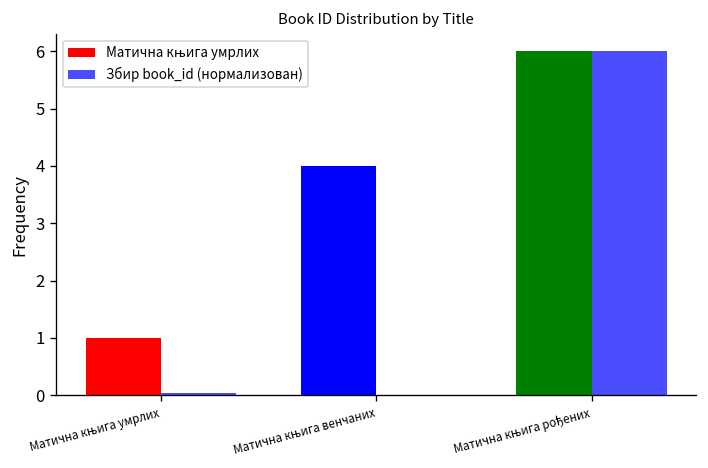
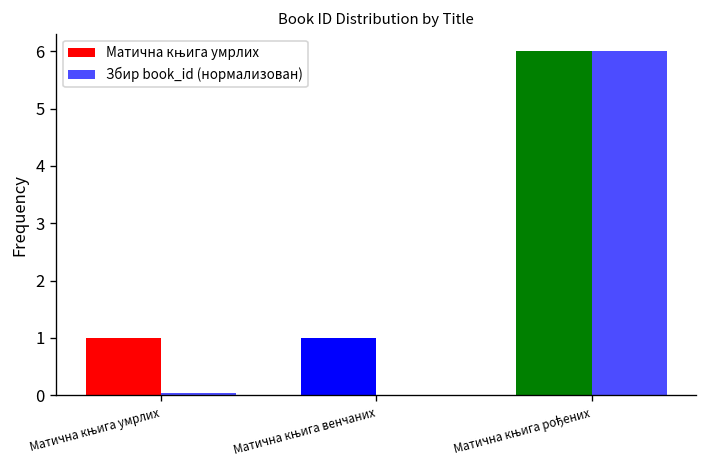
Матична књига умрлих, Матична књига венчаних: 4 -> 1
